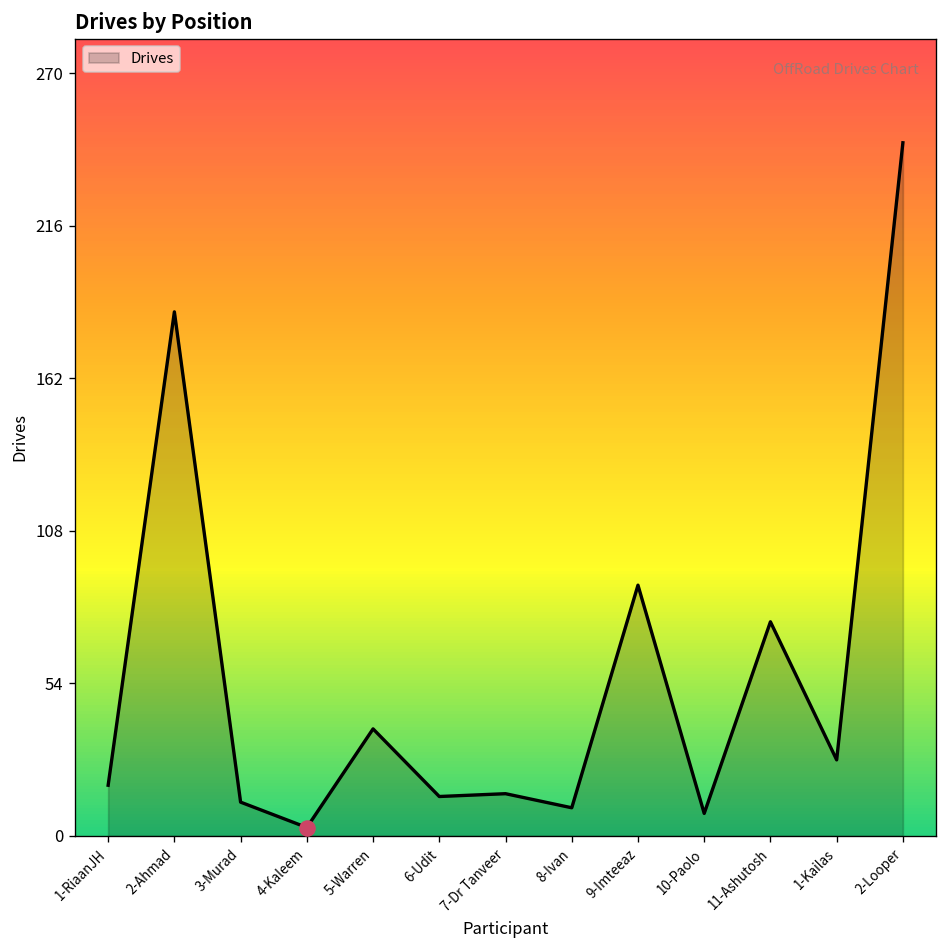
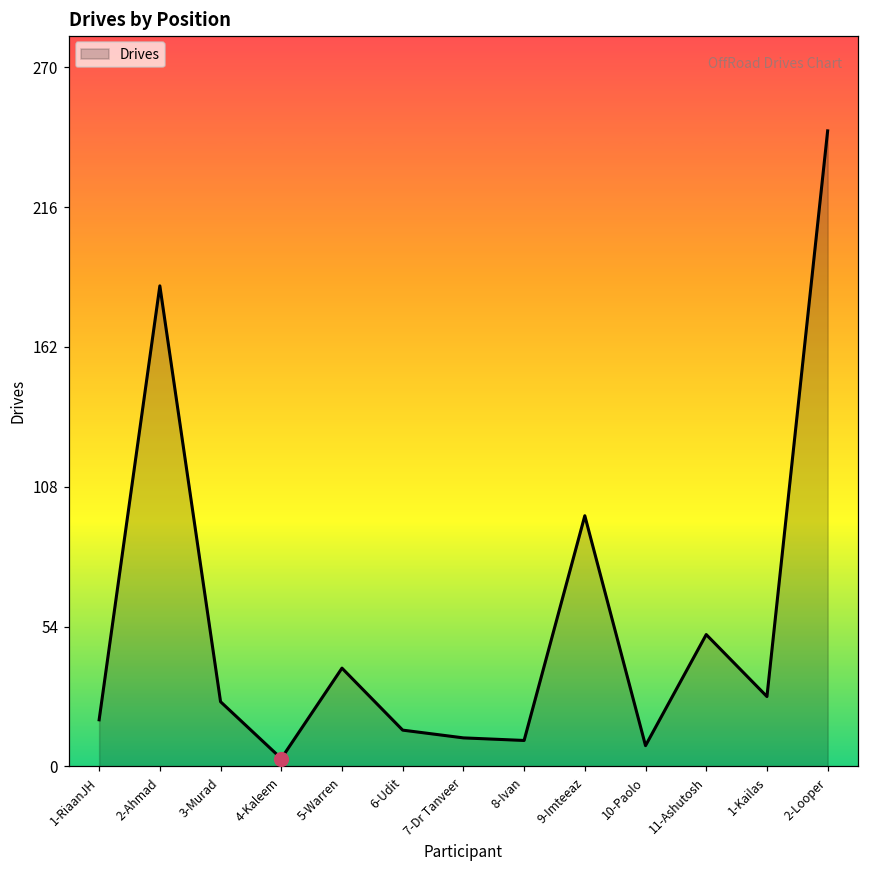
Drives, 3-Murad: 12 -> 25
Drives, 7-Dr Tanveer: 15 -> 11
Drives, 9-Imteeaz: 89 -> 97
Drives, 11-Ashutosh: 76 -> 51
